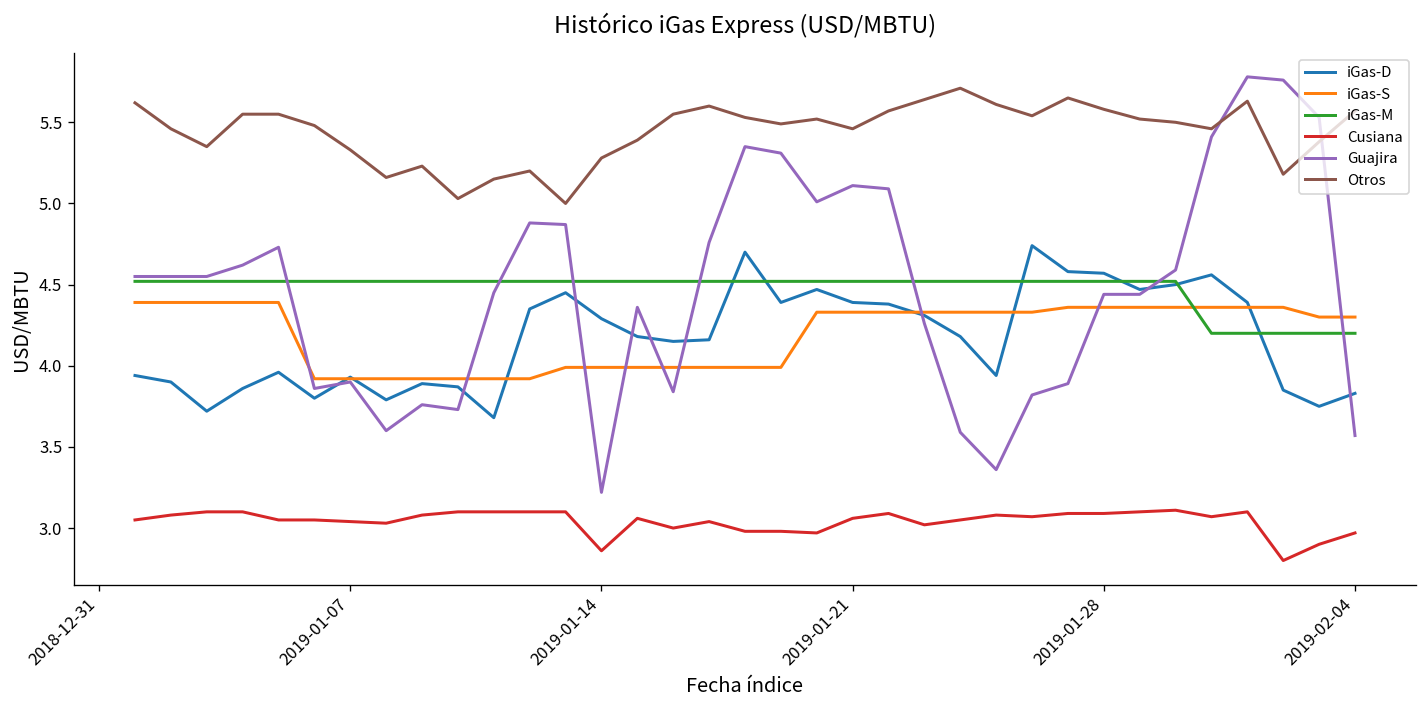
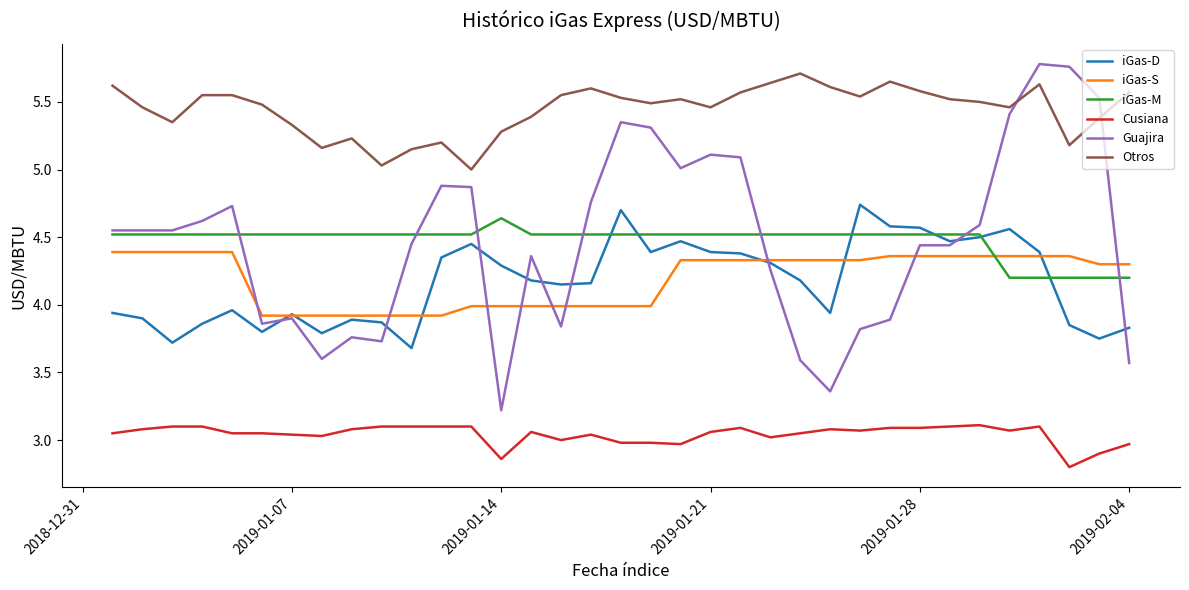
iGas-M, 2019-01-14: 4.52 -> 4.64
